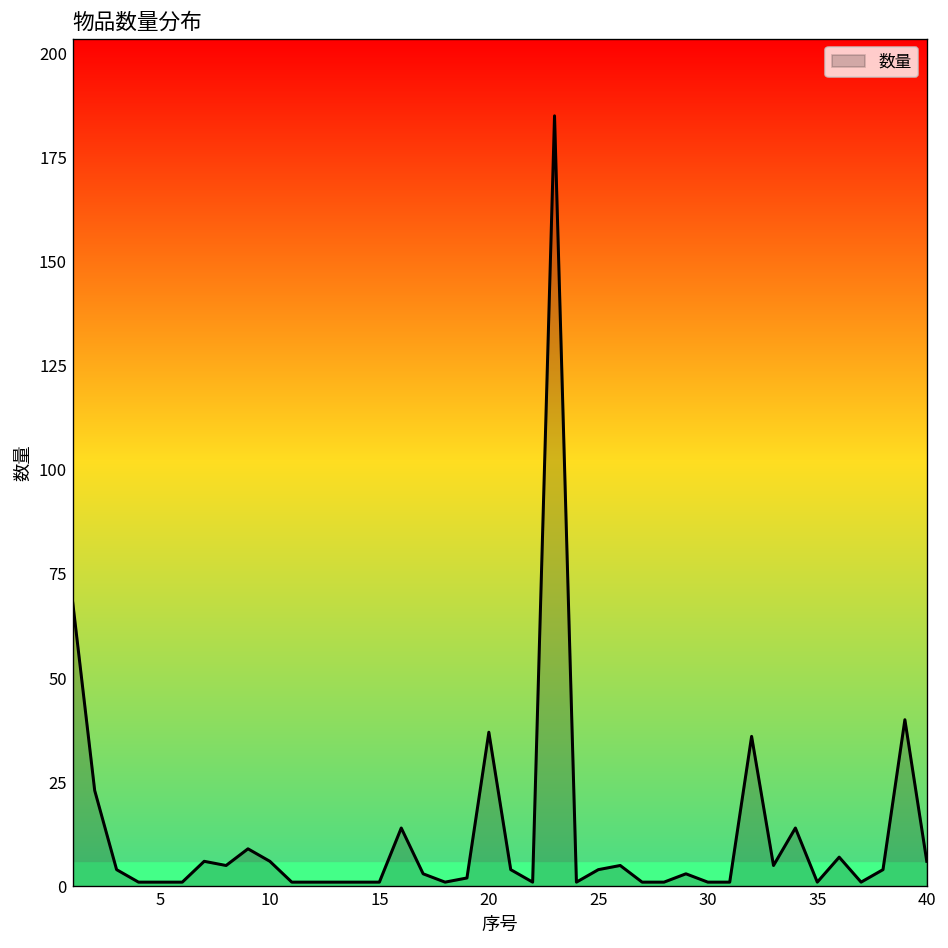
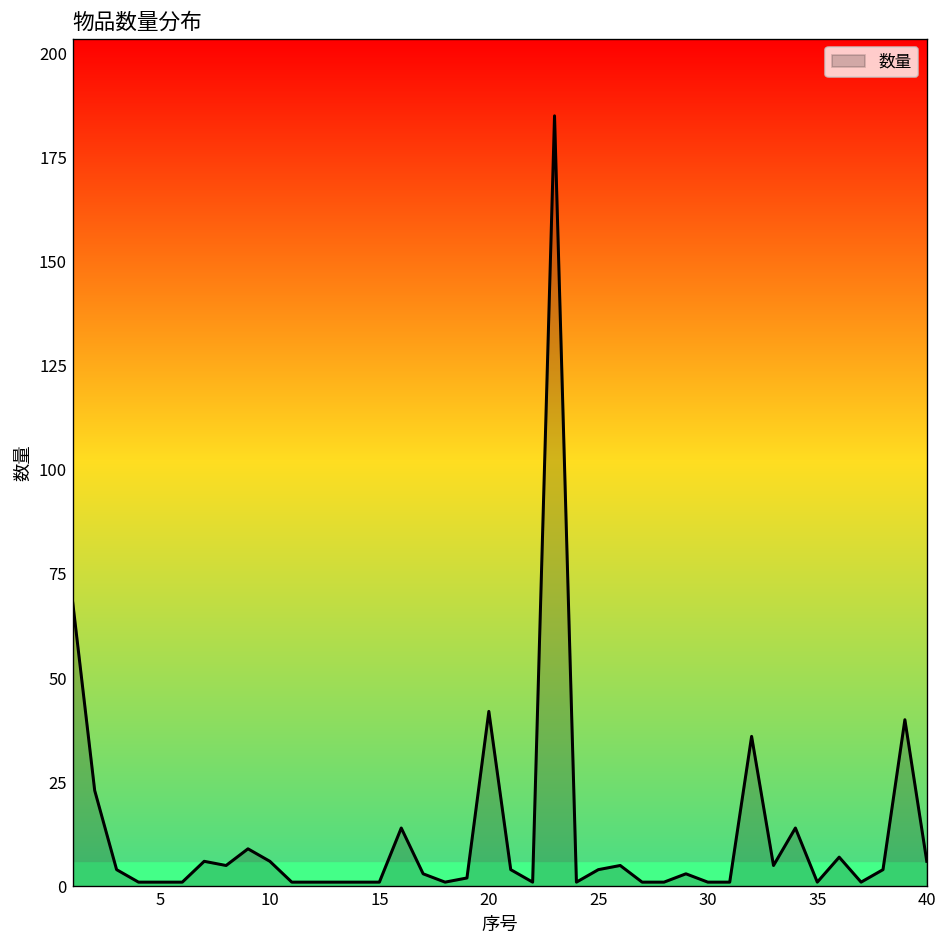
20: 37 -> 42
